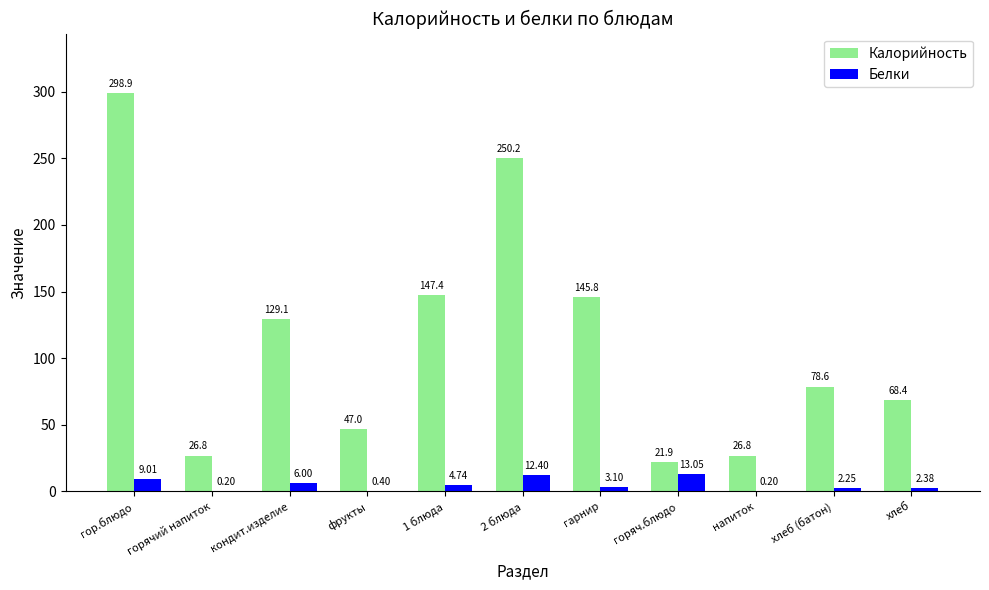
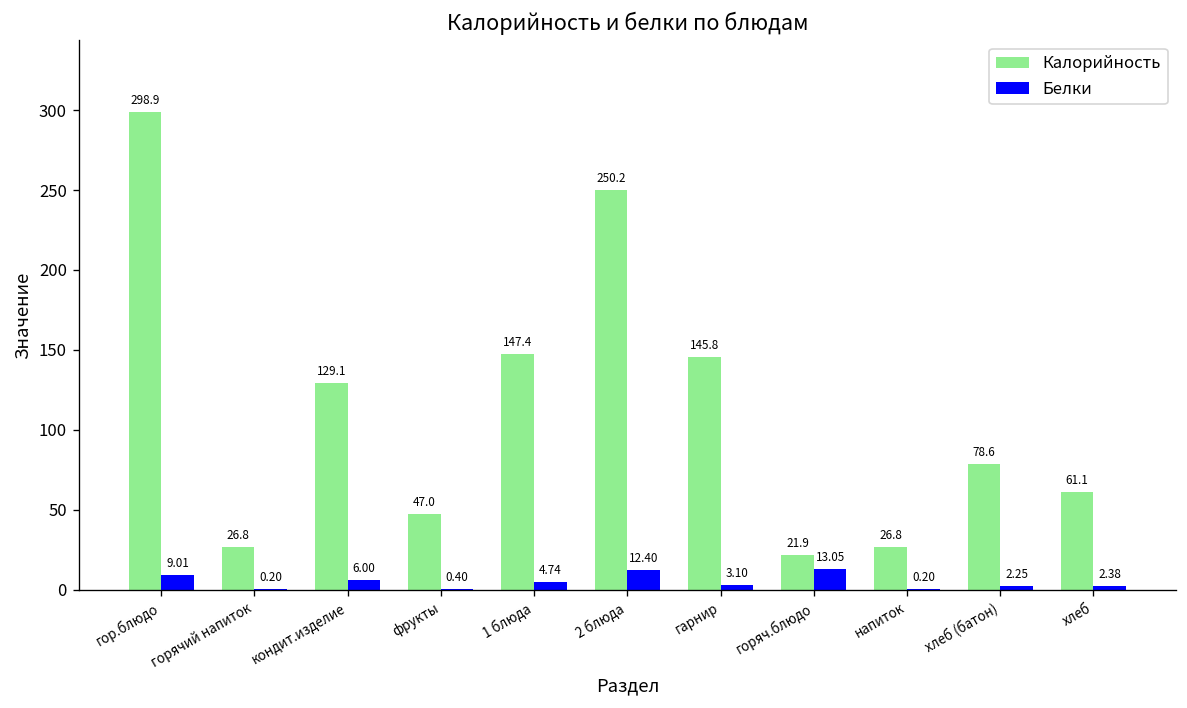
Калорийность, хлеб: 68.4 -> 61.1
